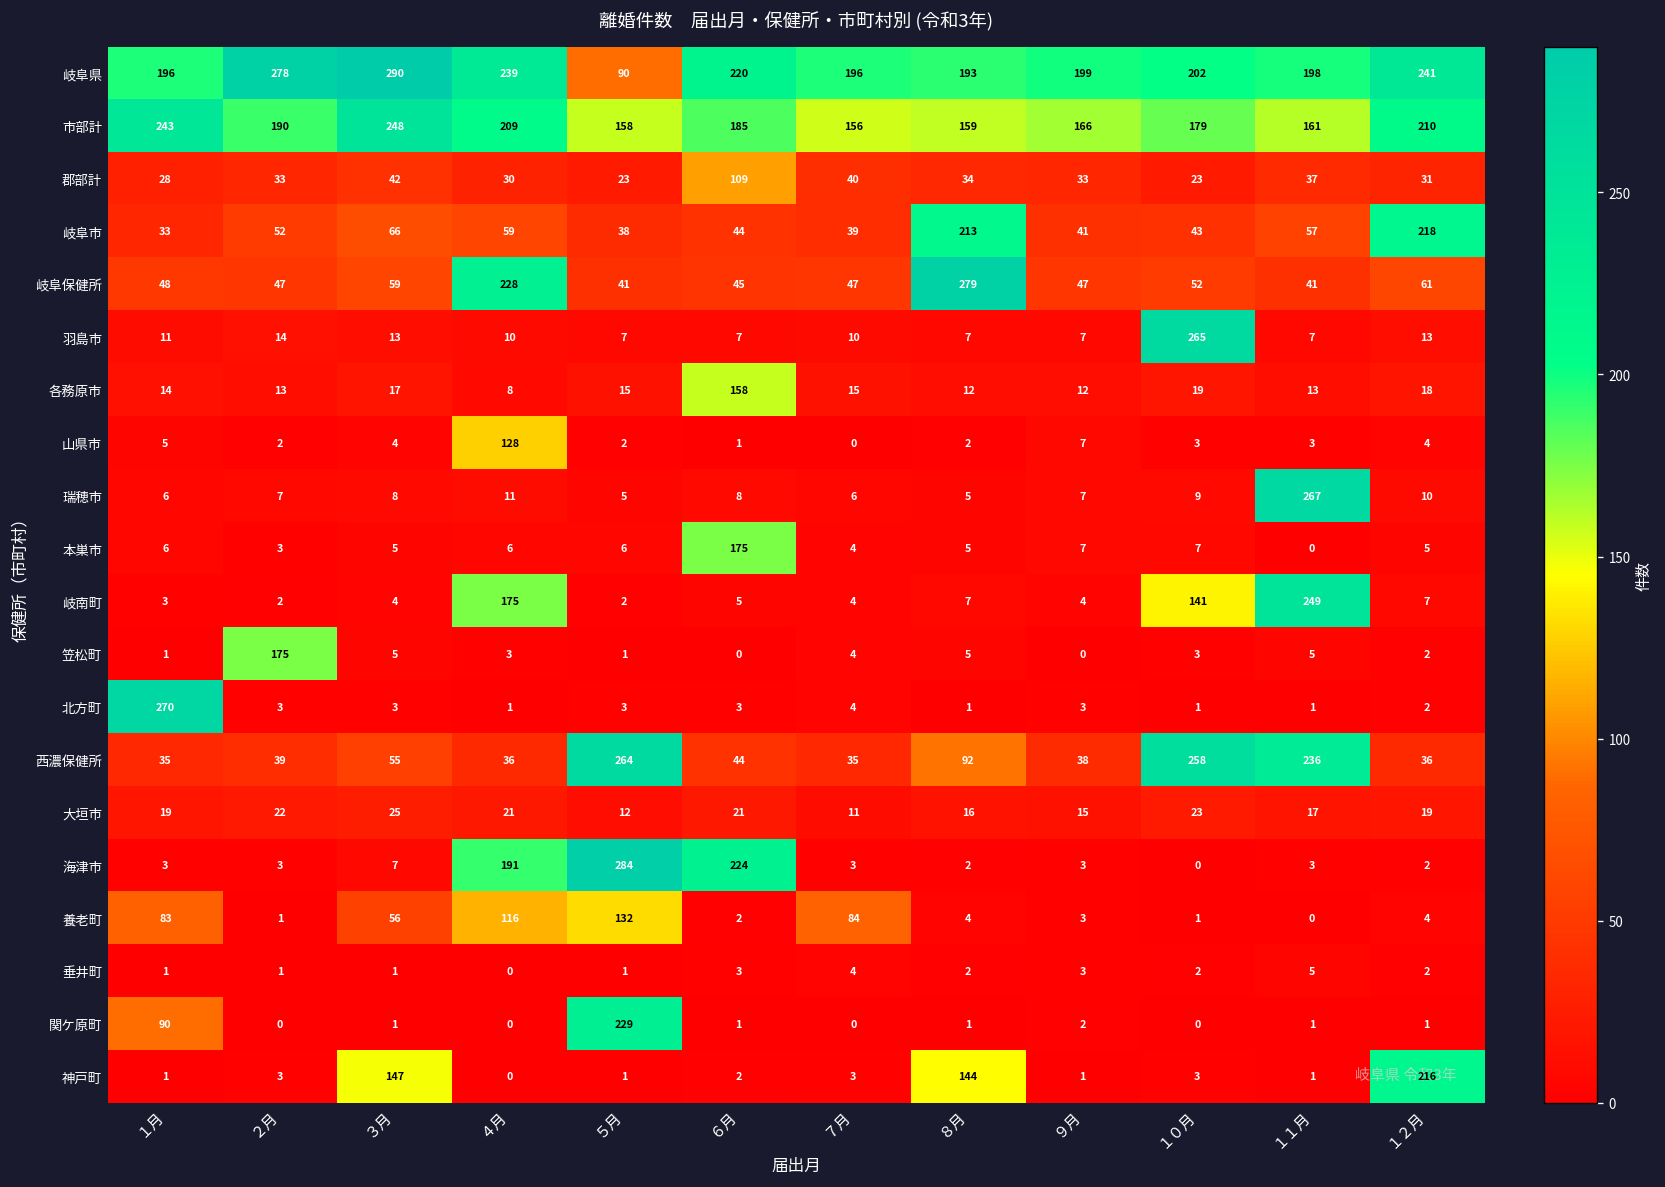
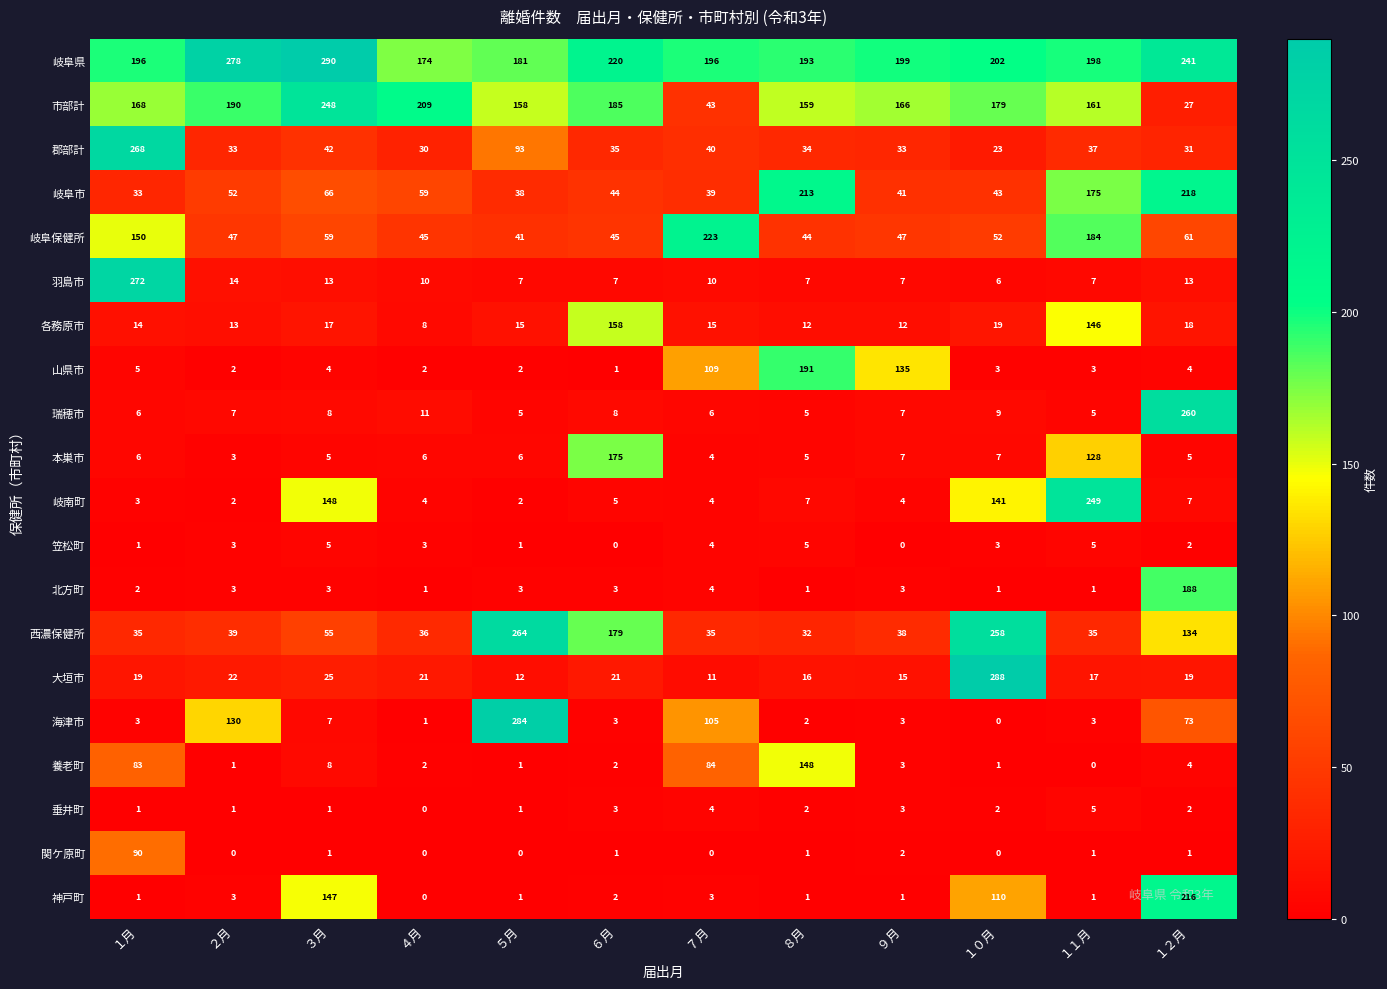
岐阜県, ４月: 239 -> 174
岐阜県, ５月: 90 -> 181
市部計, １月: 243 -> 168
市部計, ７月: 156 -> 43
市部計, １２月: 210 -> 27
郡部計, １月: 28 -> 268
郡部計, ５月: 23 -> 93
郡部計, ６月: 109 -> 35
岐阜市, １１月: 57 -> 175
岐阜保健所, １月: 48 -> 150
岐阜保健所, ４月: 228 -> 45
岐阜保健所, ７月: 47 -> 223
岐阜保健所, ８月: 279 -> 44
岐阜保健所, １１月: 41 -> 184
羽島市, １月: 11 -> 272
羽島市, １０月: 265 -> 6
各務原市, １１月: 13 -> 146
山県市, ４月: 128 -> 2
山県市, ７月: 0 -> 109
山県市, ８月: 2 -> 191
山県市, ９月: 7 -> 135
瑞穂市, １１月: 267 -> 5
瑞穂市, １２月: 10 -> 260
本巣市, １１月: 0 -> 128
岐南町, ３月: 4 -> 148
岐南町, ４月: 175 -> 4
笠松町, ２月: 175 -> 3
北方町, １月: 270 -> 2
北方町, １２月: 2 -> 188
西濃保健所, ６月: 44 -> 179
西濃保健所, ８月: 92 -> 32
西濃保健所, １１月: 236 -> 35
西濃保健所, １２月: 36 -> 134
大垣市, １０月: 23 -> 288
海津市, ２月: 3 -> 130
海津市, ４月: 191 -> 1
海津市, ６月: 224 -> 3
海津市, ７月: 3 -> 105
海津市, １２月: 2 -> 73
養老町, ３月: 56 -> 8
養老町, ４月: 116 -> 2
養老町, ５月: 132 -> 1
養老町, ８月: 4 -> 148
関ケ原町, ５月: 229 -> 0
神戸町, ８月: 144 -> 1
神戸町, １０月: 3 -> 110
